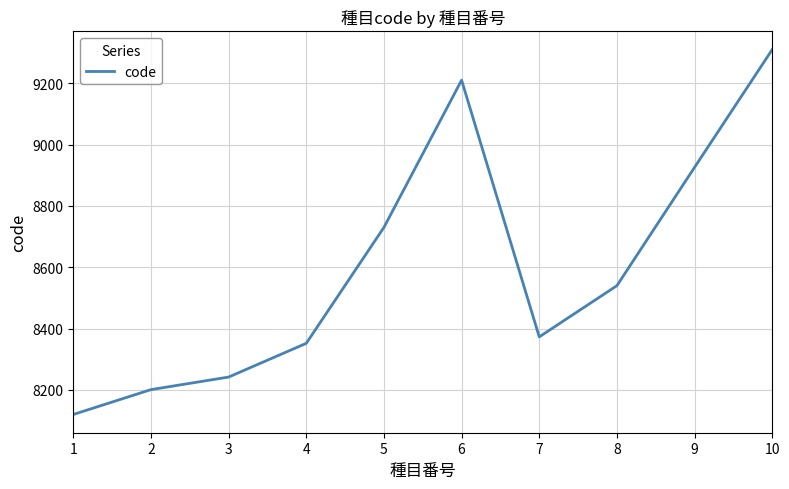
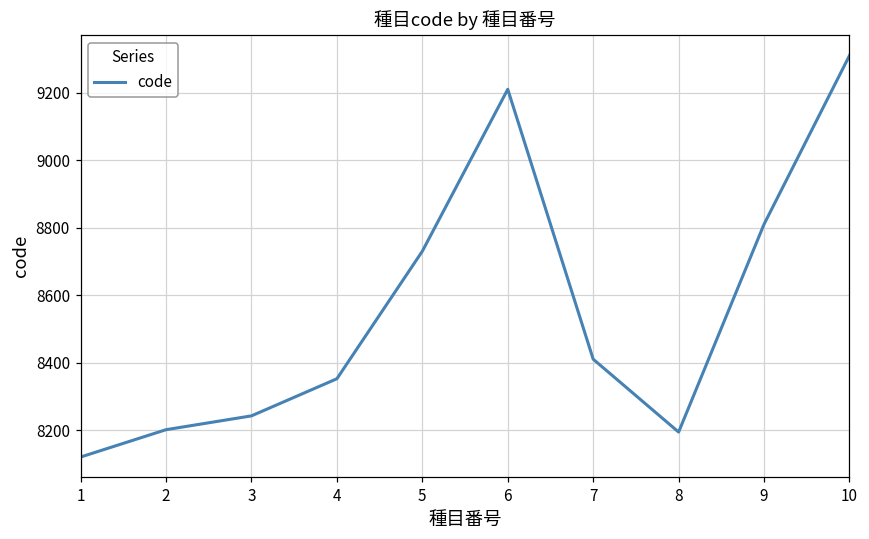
7: 8370 -> 8410
8: 8540 -> 8190
9: 8930 -> 8810
